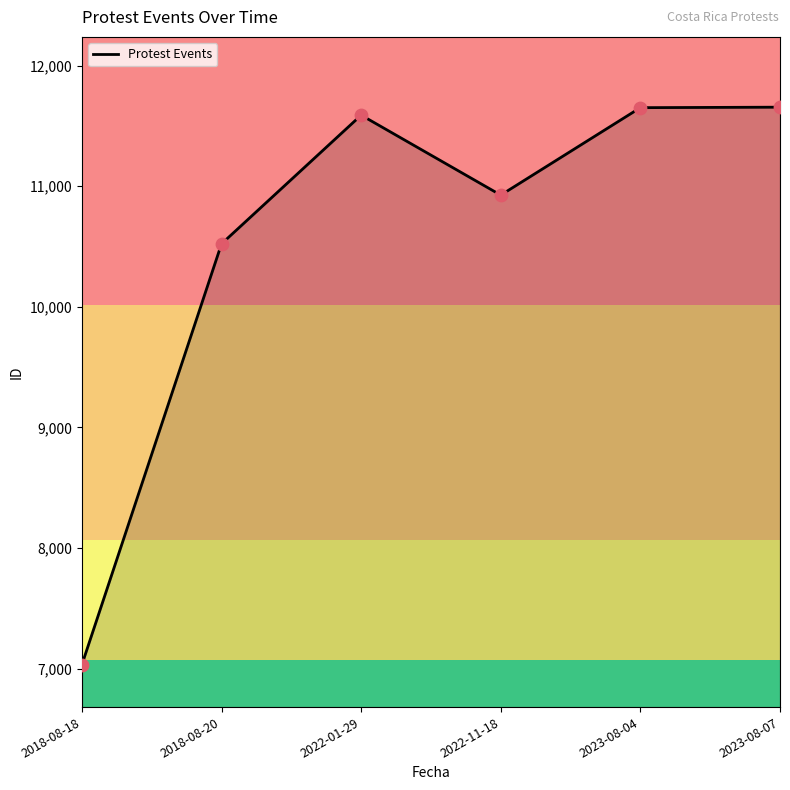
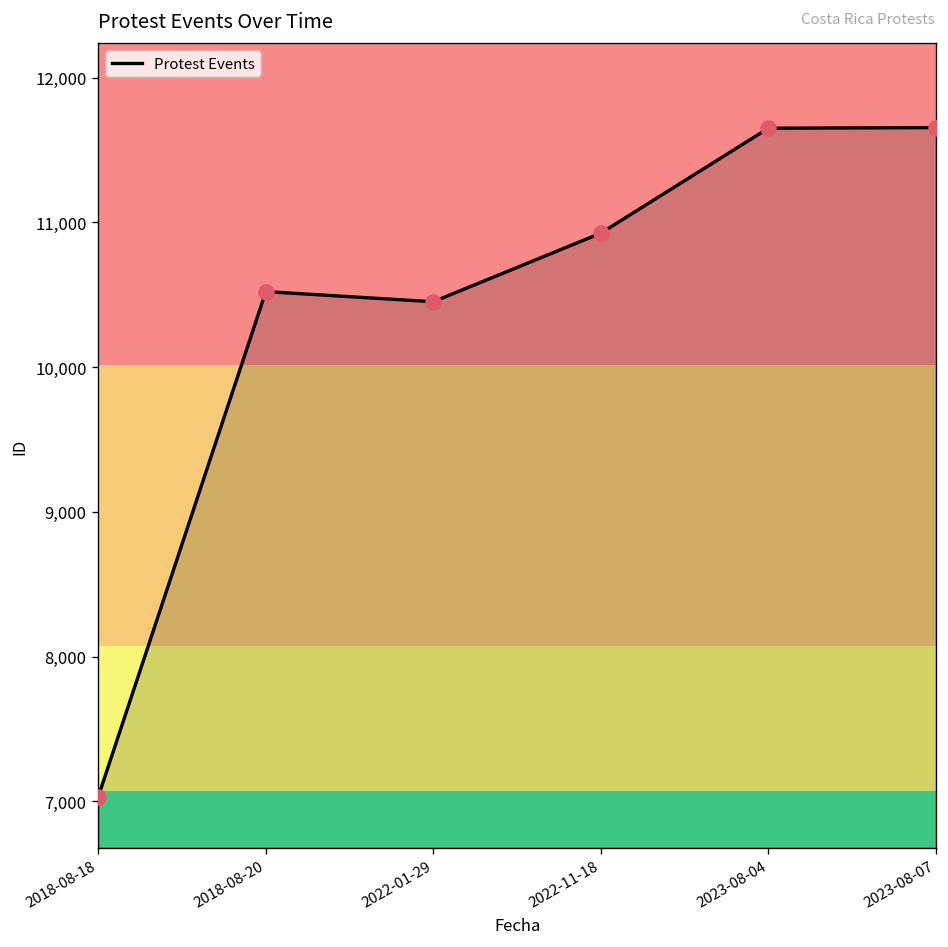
2022-01-29: 11,590 -> 10,450
